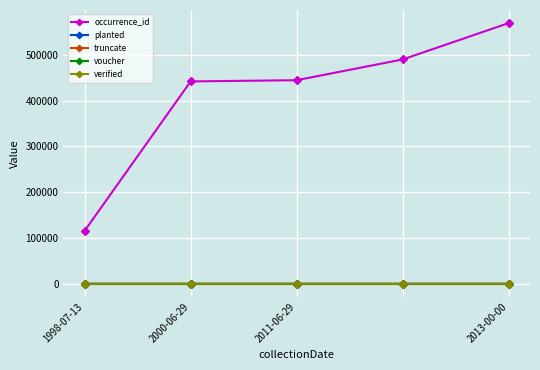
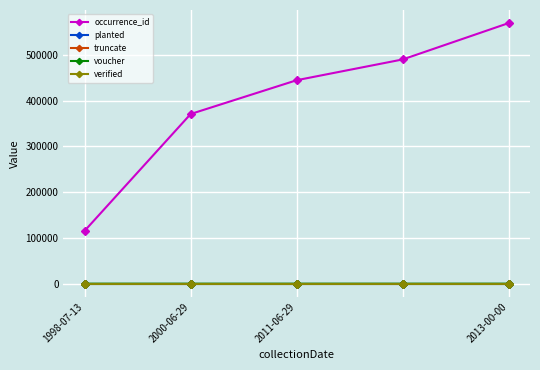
occurrence_id, 2000-06-29: 440000 -> 370000
